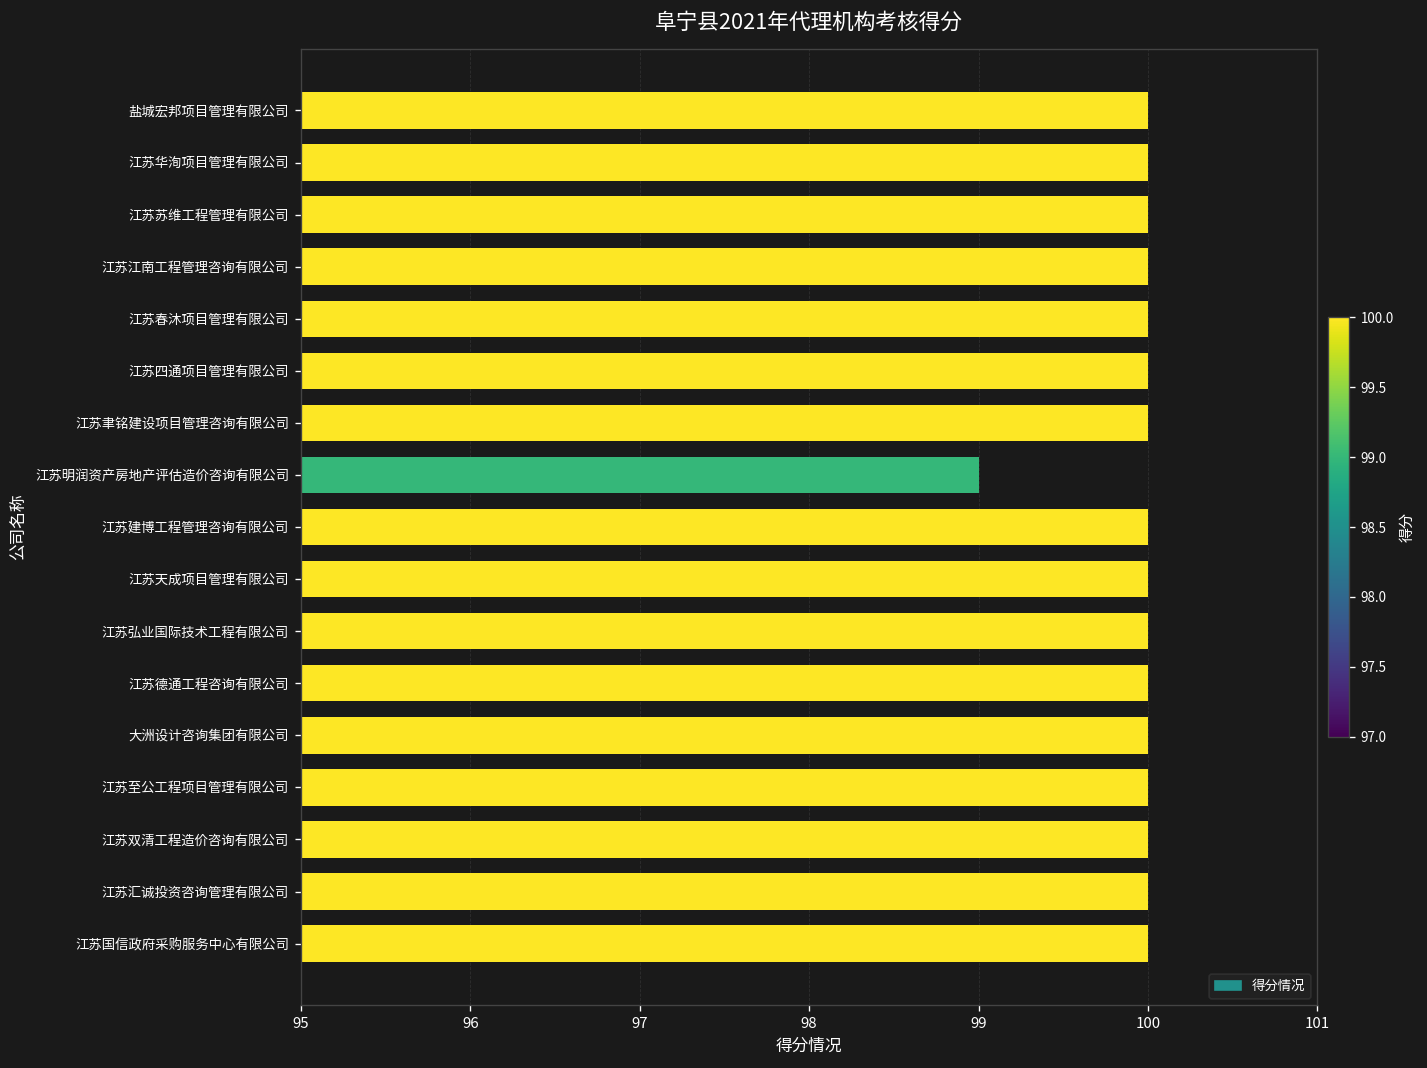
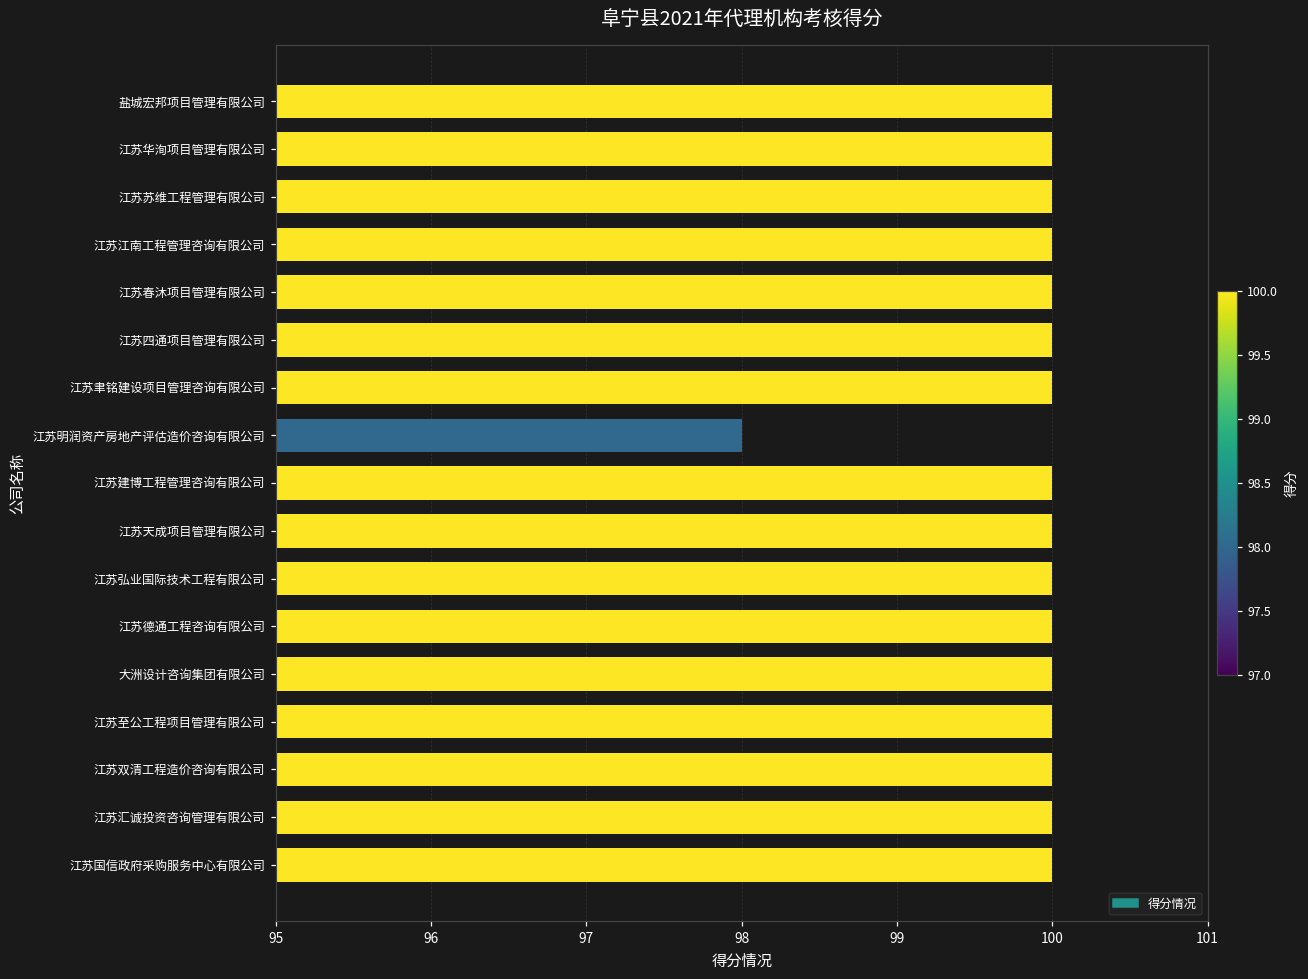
江苏明润资产房地产评估造价咨询有限公司: 99 -> 98
